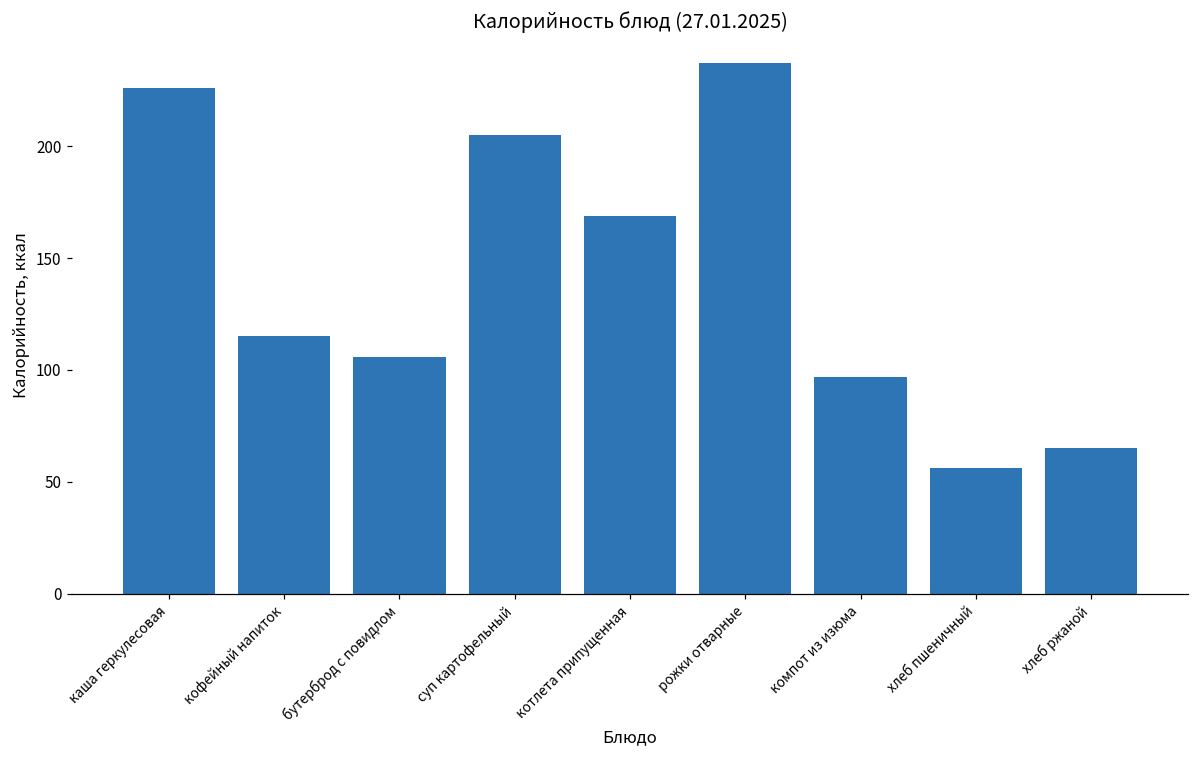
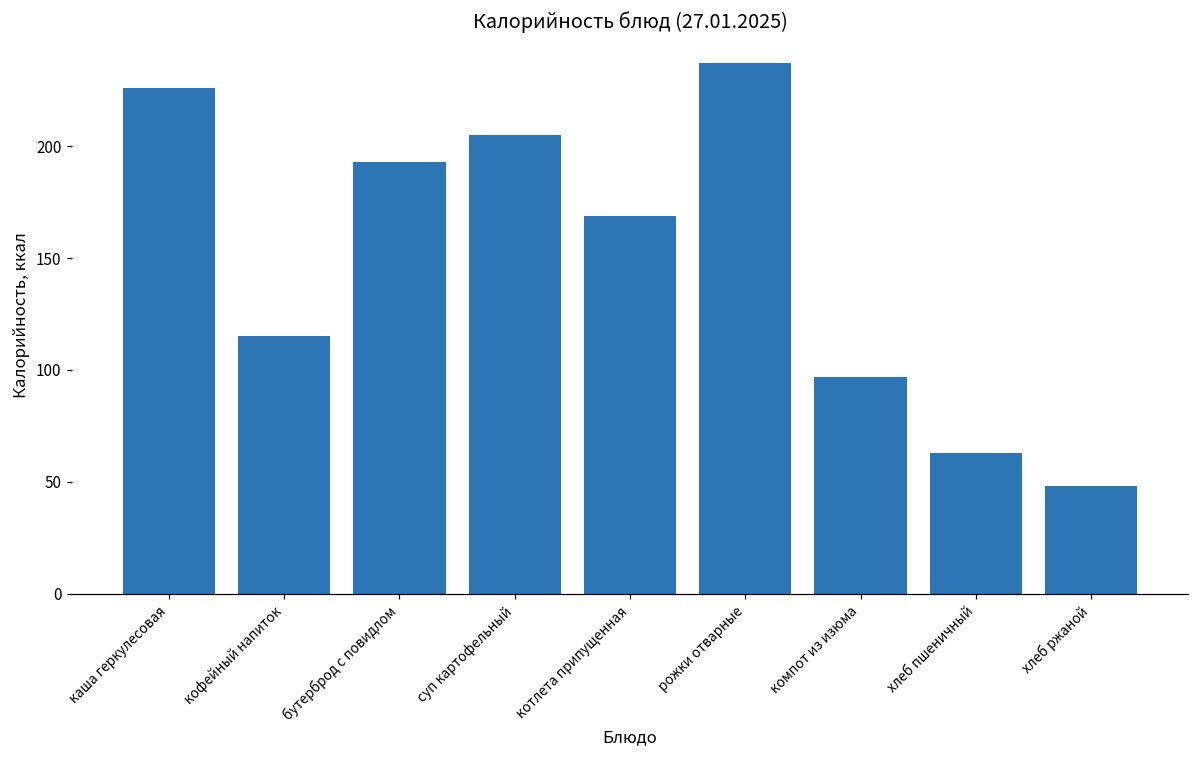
бутерброд с повидлом: 106 -> 193
хлеб пшеничный: 56 -> 63
хлеб ржаной: 65 -> 48
